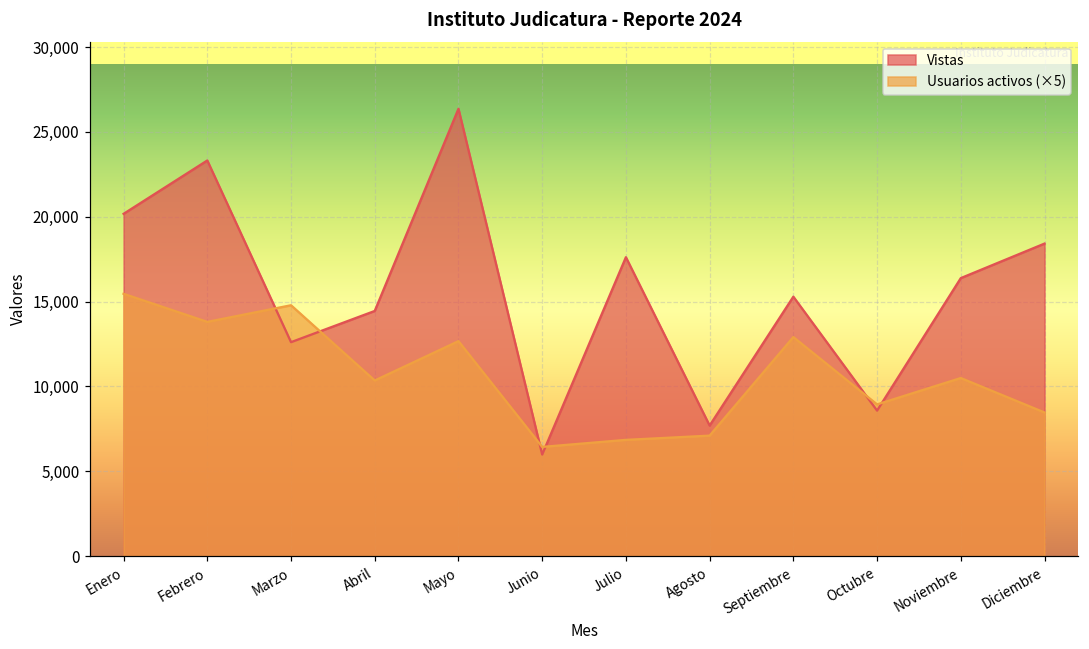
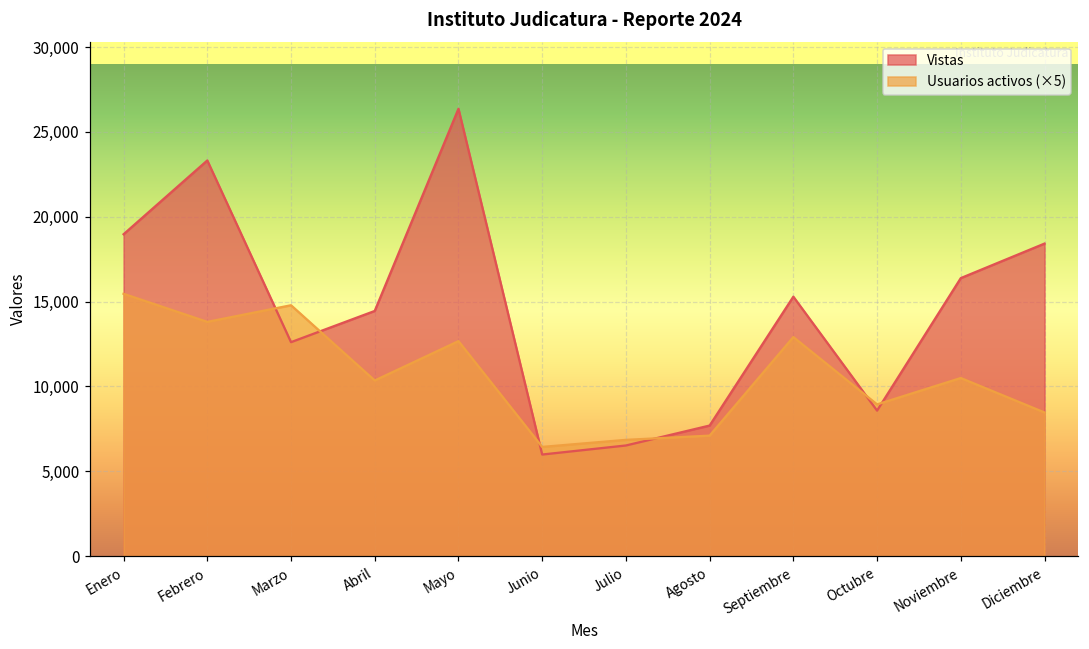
Vistas, Enero: 20,200 -> 19,000
Vistas, Julio: 17,600 -> 6,500
